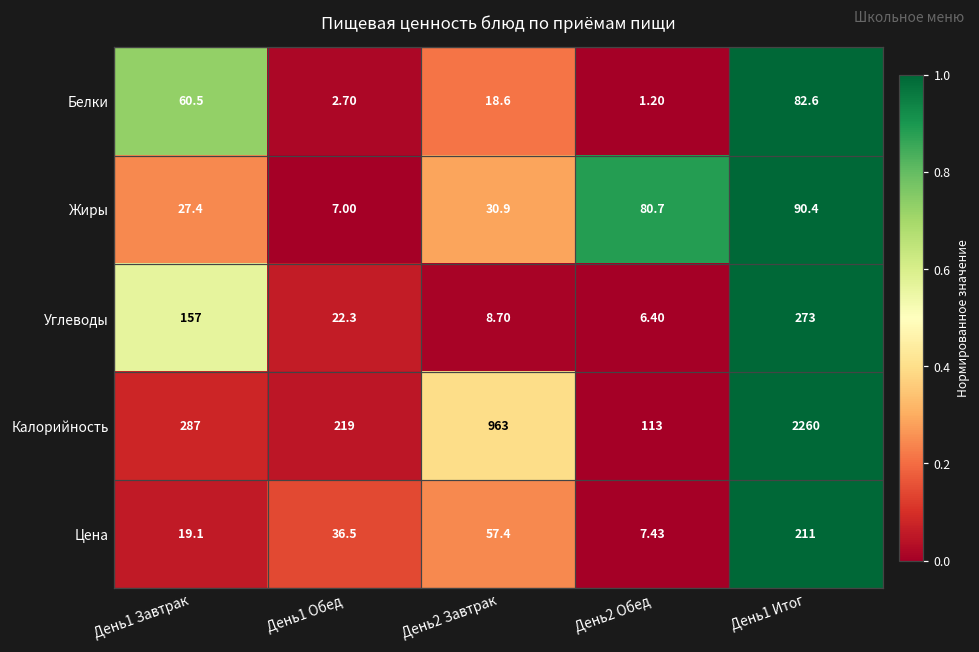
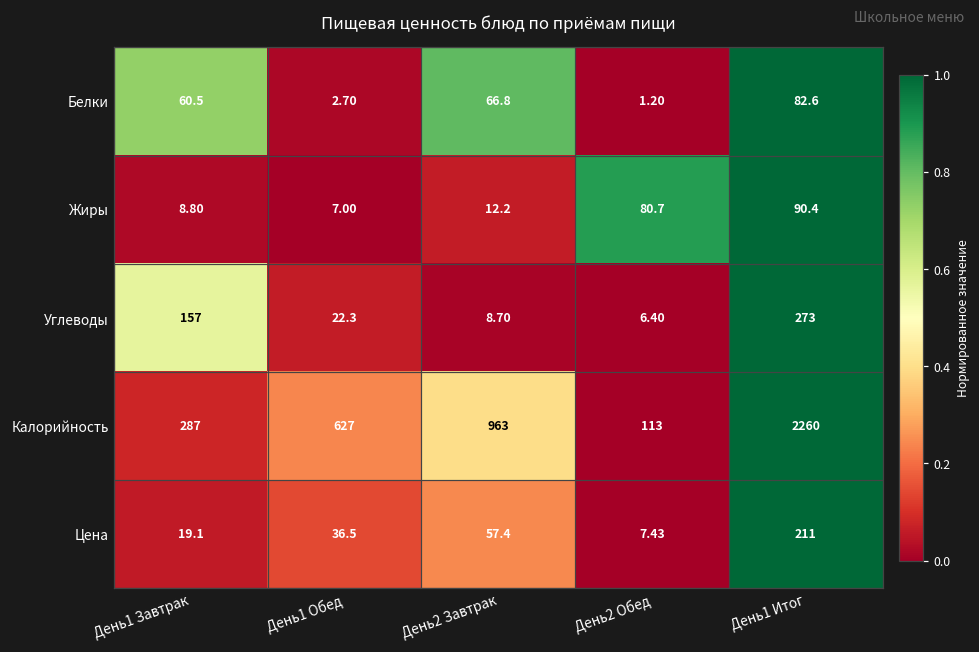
Белки, День2 Завтрак: 18.6 -> 66.8
Жиры, День1 Завтрак: 27.4 -> 8.80
Жиры, День2 Завтрак: 30.9 -> 12.2
Калорийность, День1 Обед: 219 -> 627
